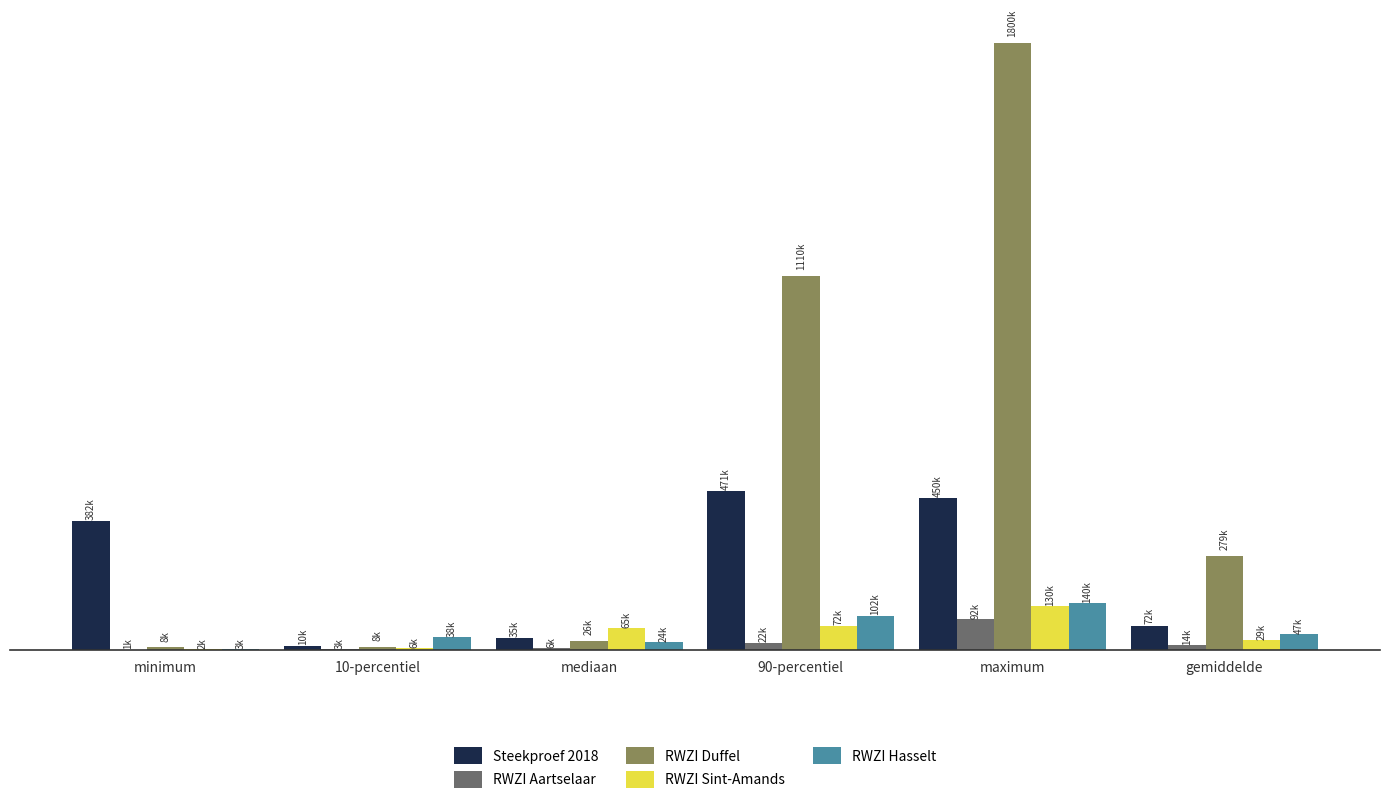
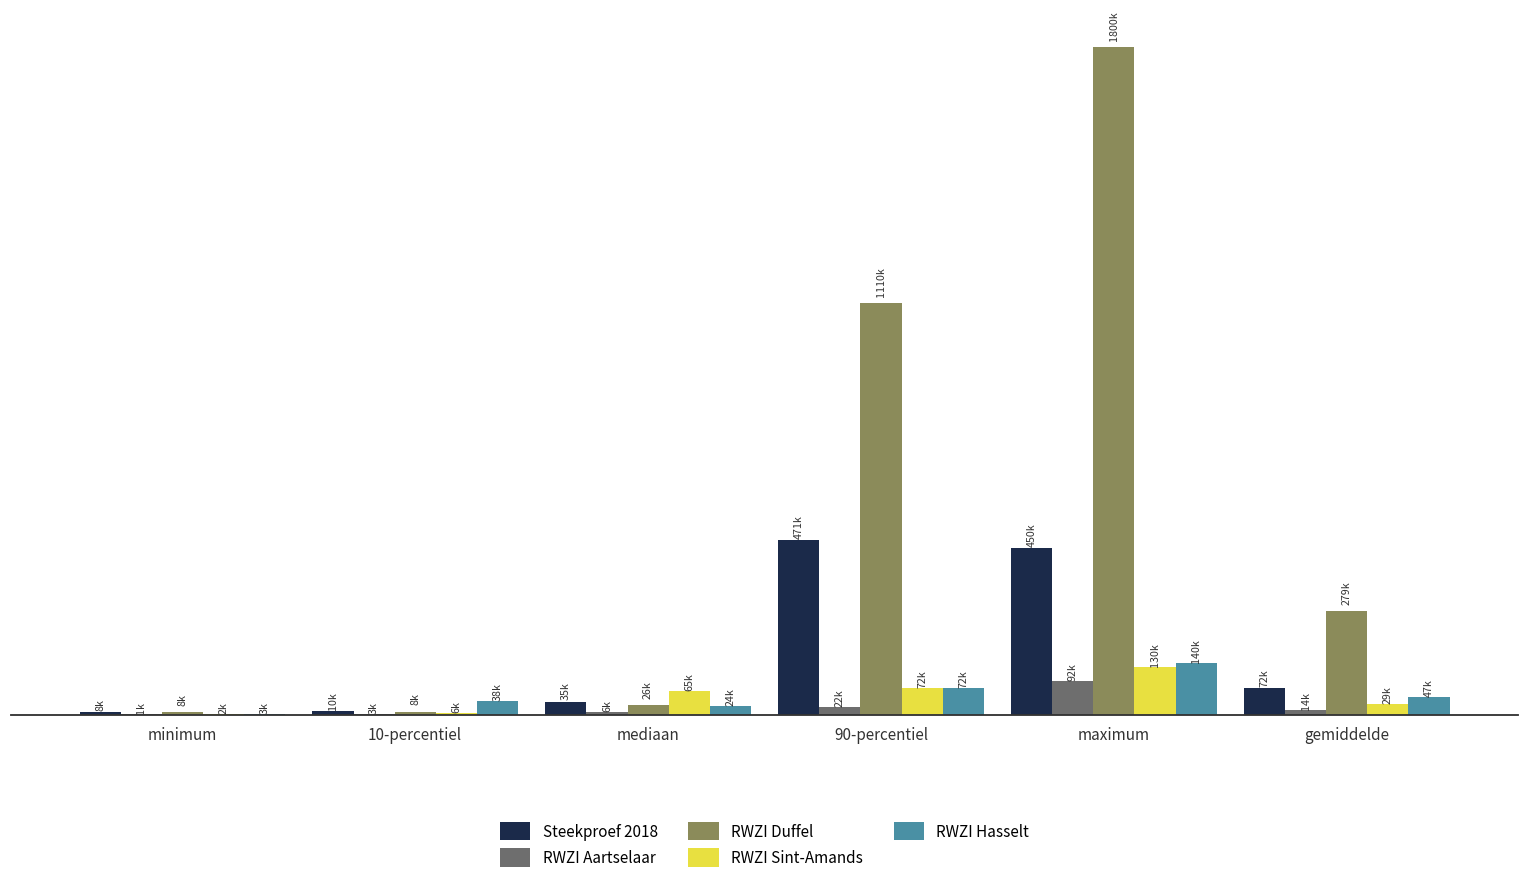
Steekproef 2018, minimum: 382k -> 8k
RWZI Hasselt, 90-percentiel: 102k -> 72k
